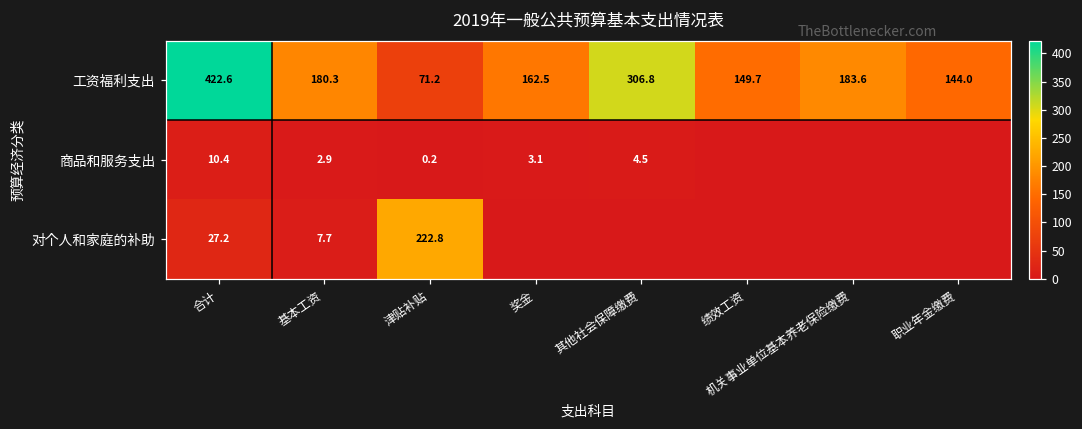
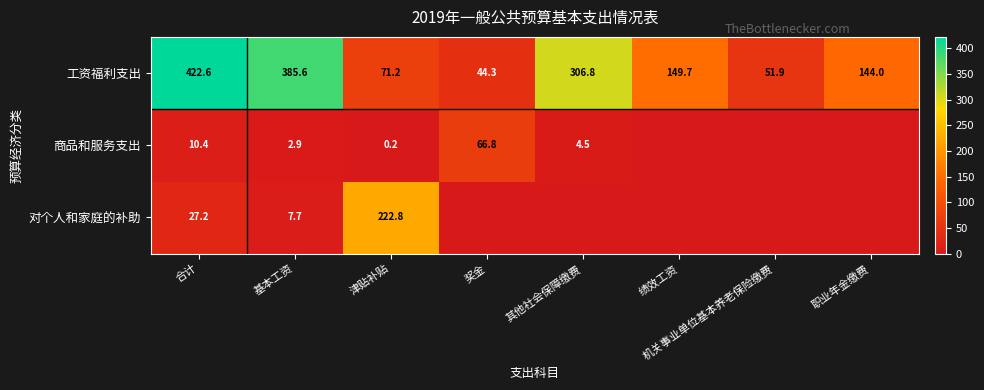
工资福利支出, 基本工资: 180.3 -> 385.6
工资福利支出, 奖金: 162.5 -> 44.3
工资福利支出, 机关事业单位基本养老保险缴费: 183.6 -> 51.9
商品和服务支出, 奖金: 3.1 -> 66.8
